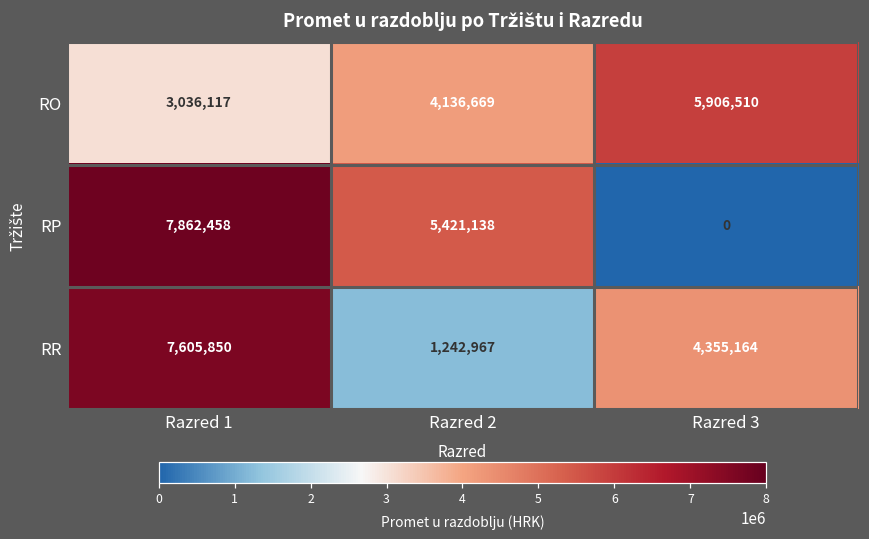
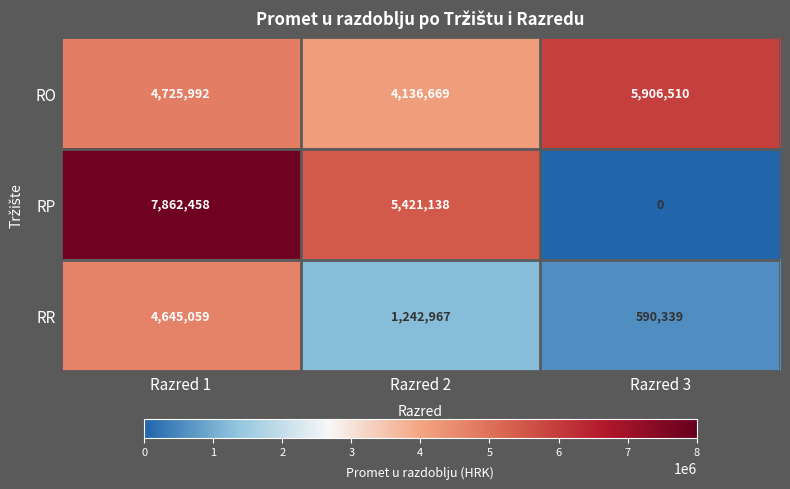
RO, Razred 1: 3,036,117 -> 4,725,992
RR, Razred 1: 7,605,850 -> 4,645,059
RR, Razred 3: 4,355,164 -> 590,339
